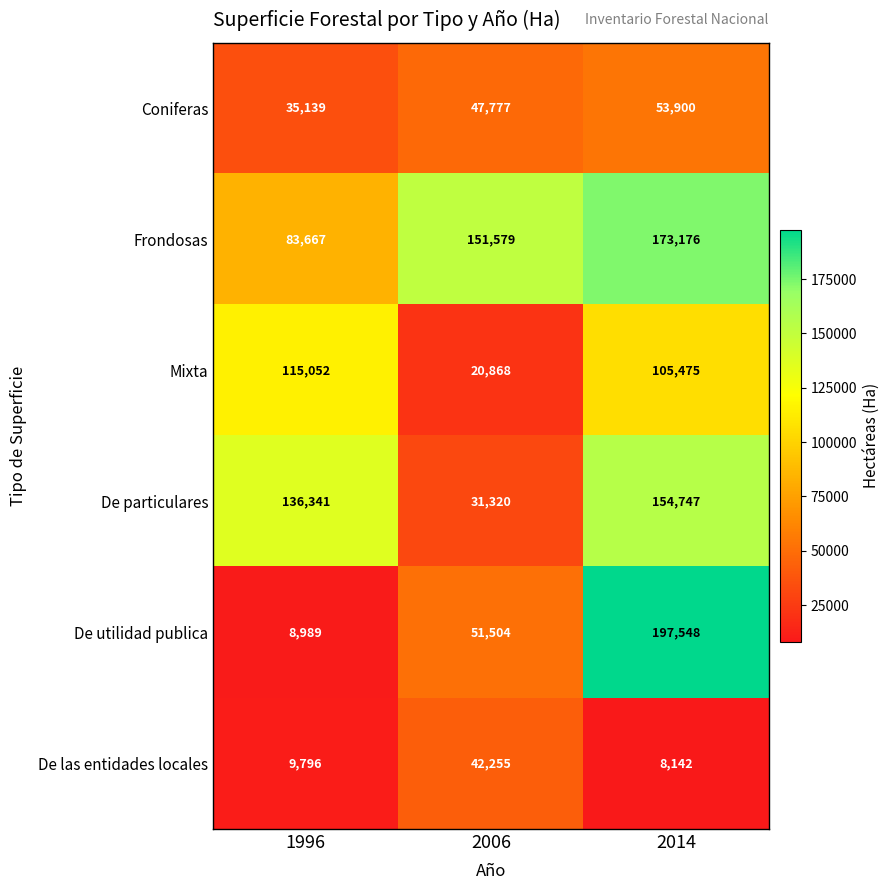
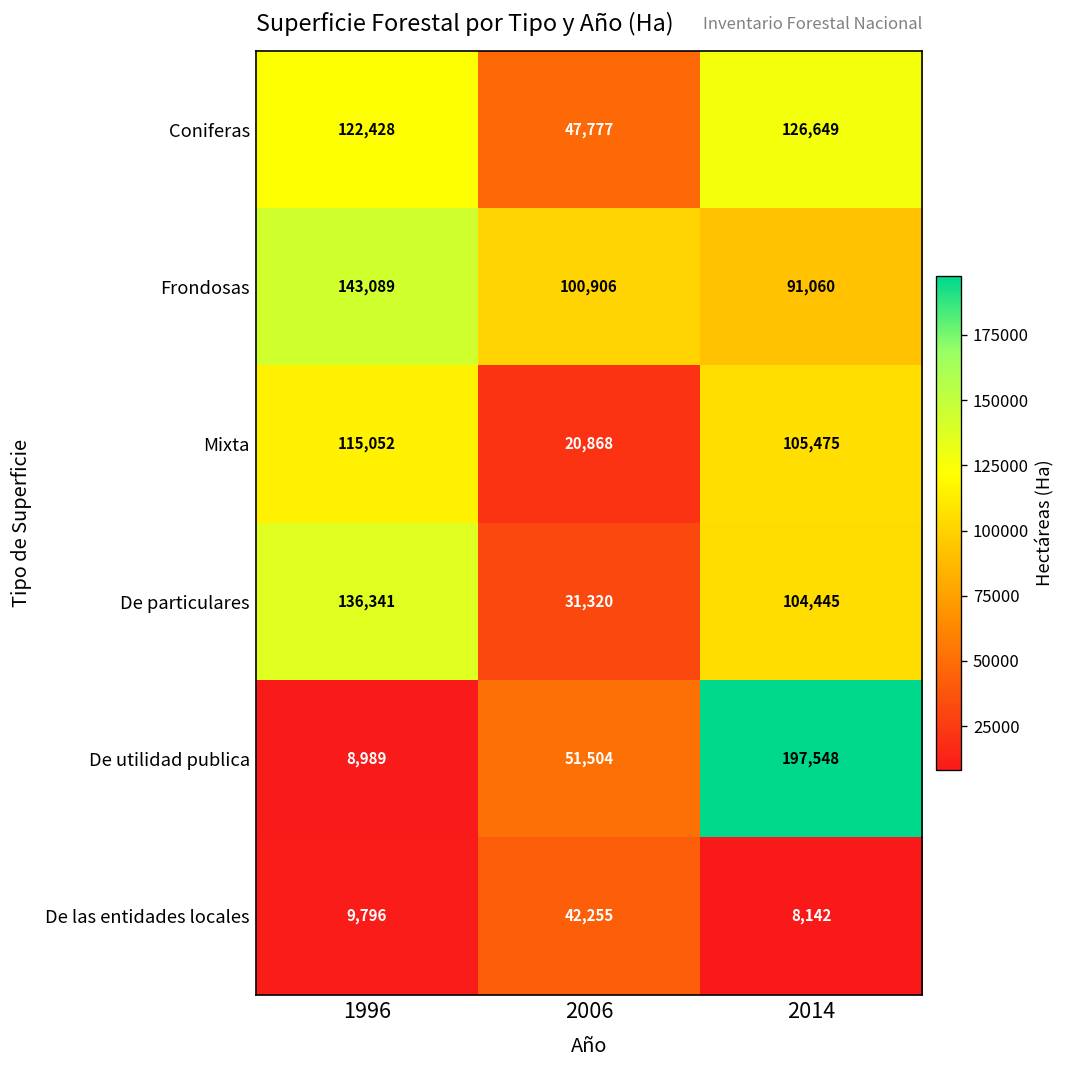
Coniferas, 1996: 35,139 -> 122,428
Coniferas, 2014: 53,900 -> 126,649
Frondosas, 1996: 83,667 -> 143,089
Frondosas, 2006: 151,579 -> 100,906
Frondosas, 2014: 173,176 -> 91,060
De particulares, 2014: 154,747 -> 104,445
